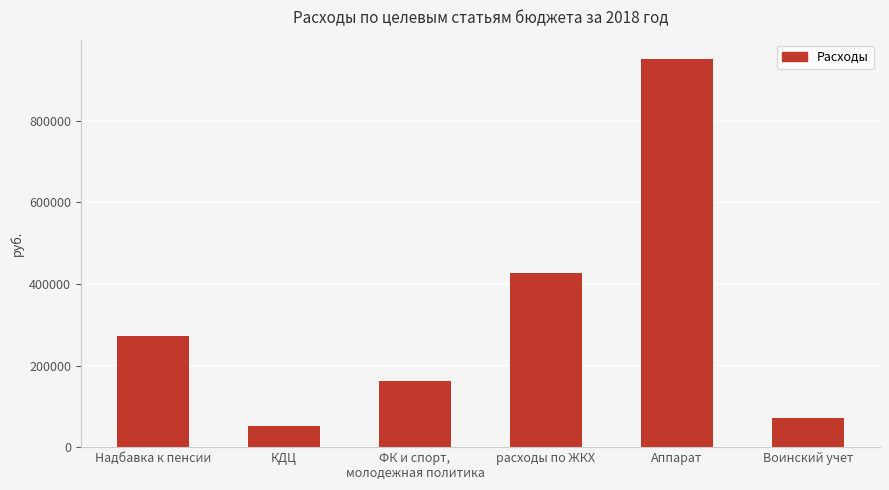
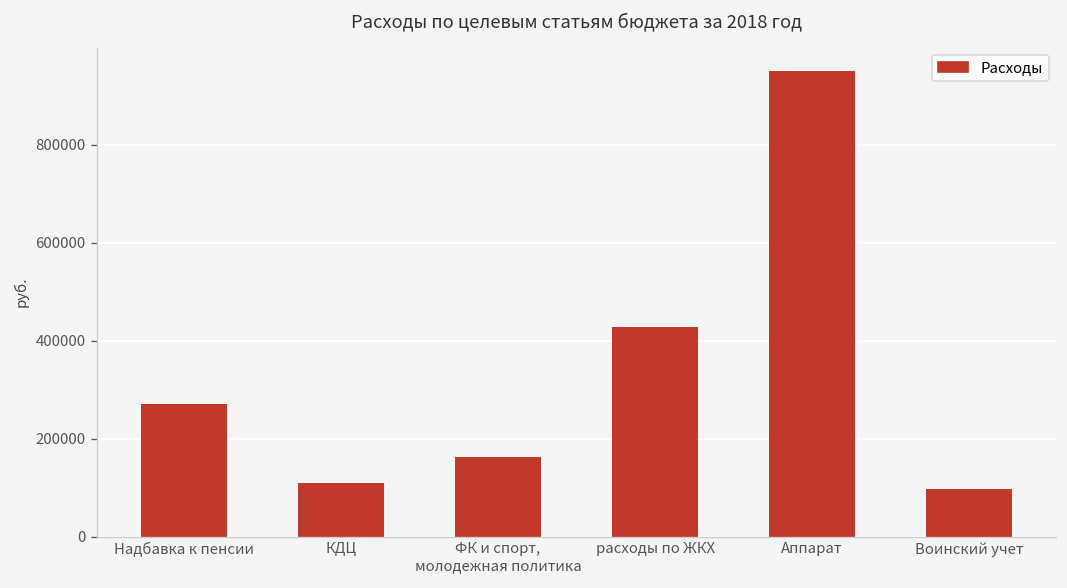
КДЦ: 50000 -> 110000
Воинский учет: 70000 -> 100000
